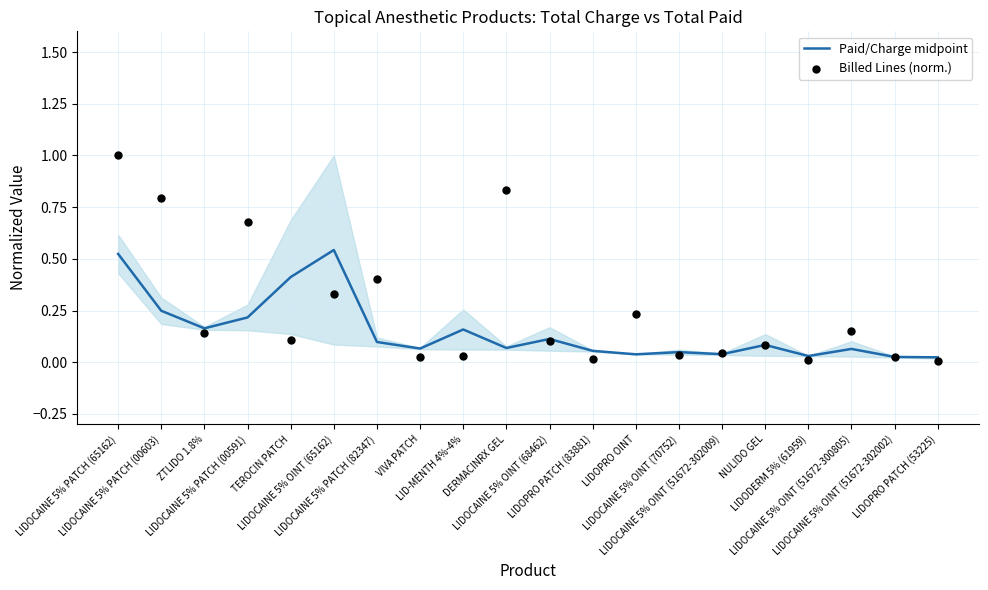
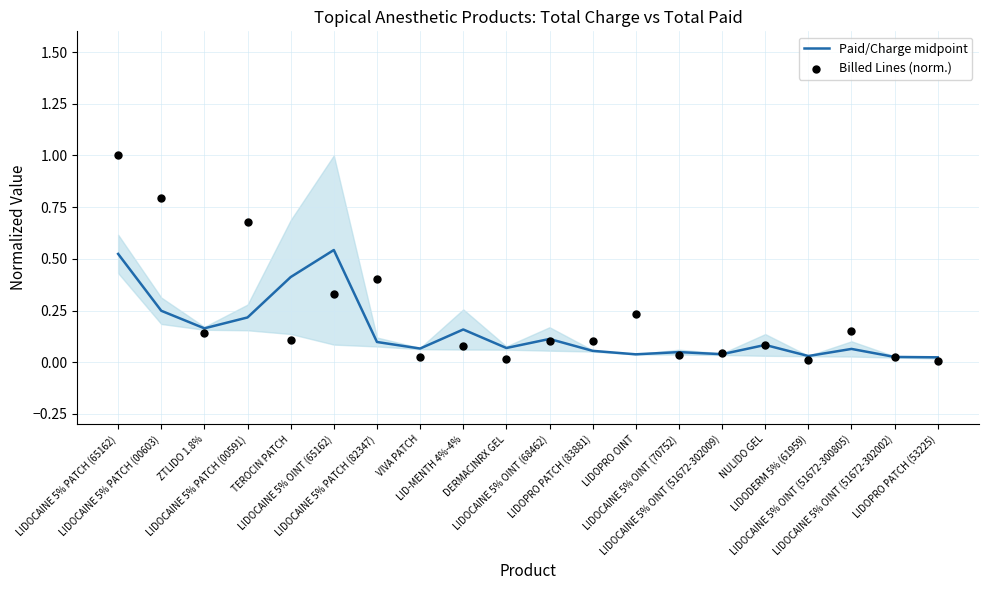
Billed Lines (norm.), LID-MENTH 4%-4%: 0.03 -> 0.08
Billed Lines (norm.), DERMACINRX GEL: 0.83 -> 0.02
Billed Lines (norm.), LIDOPRO PATCH (83881): 0.02 -> 0.10
